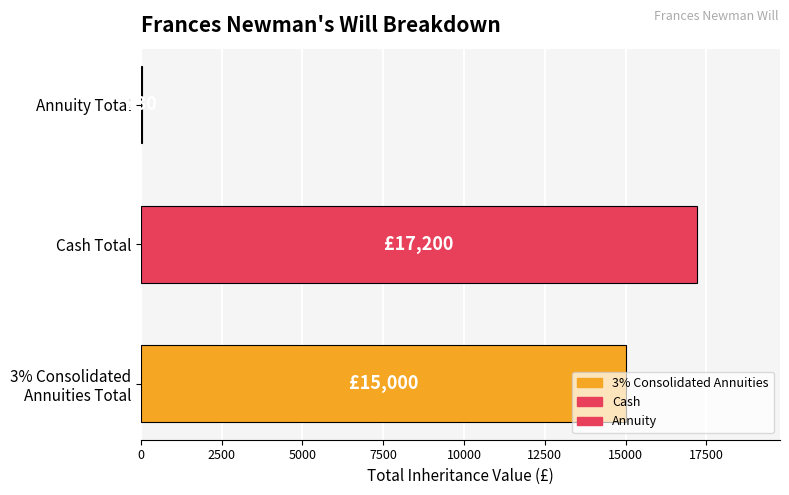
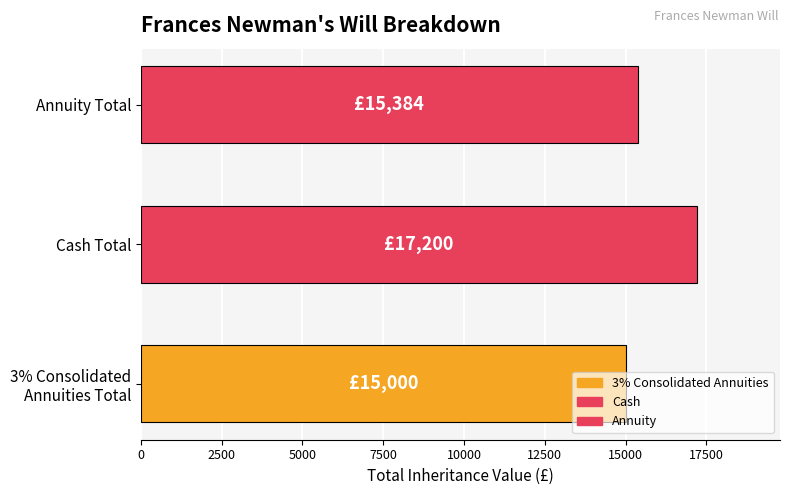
Annuity Total: 0 -> 15400
